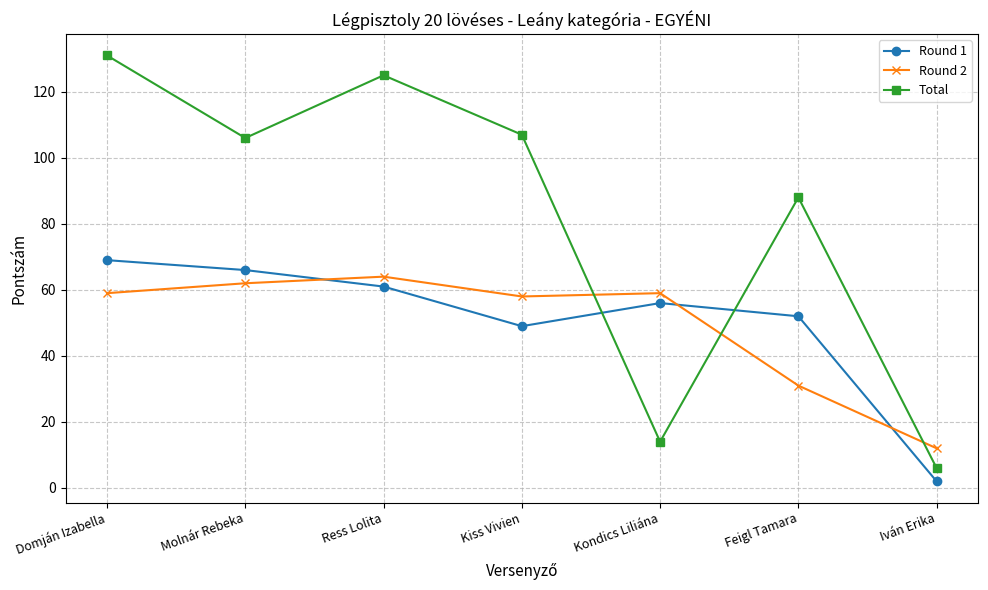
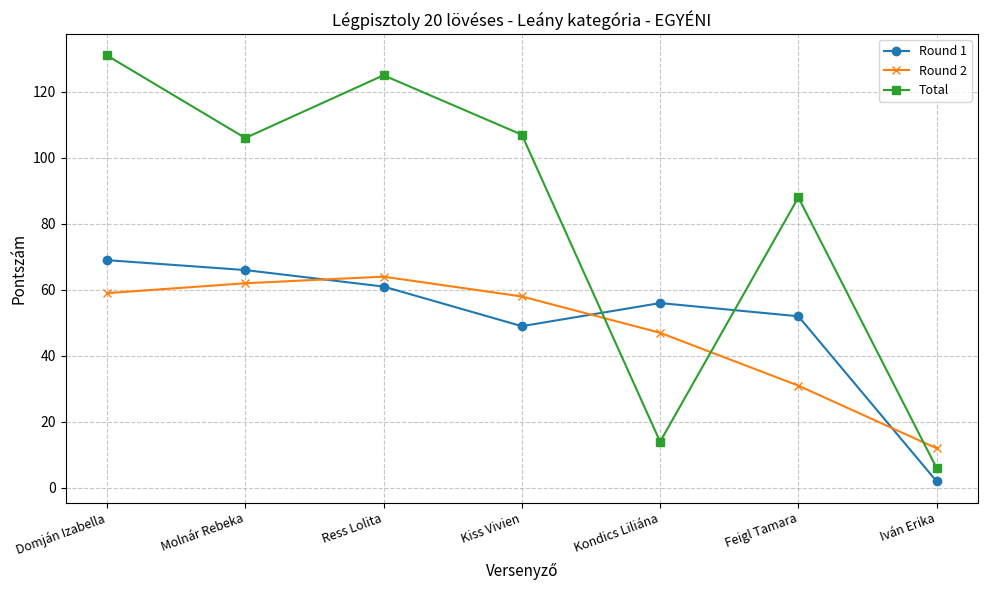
Round 2, Kondics Liliána: 59 -> 47
